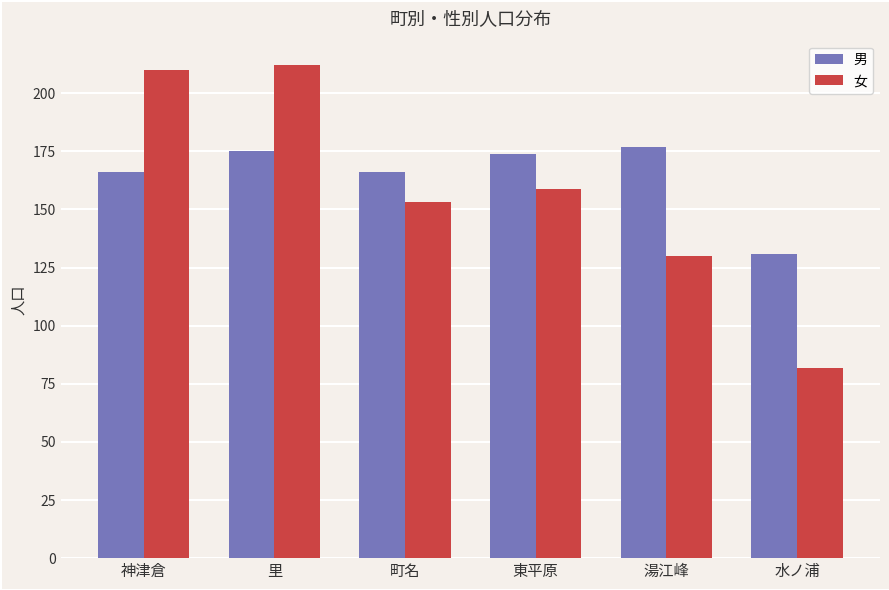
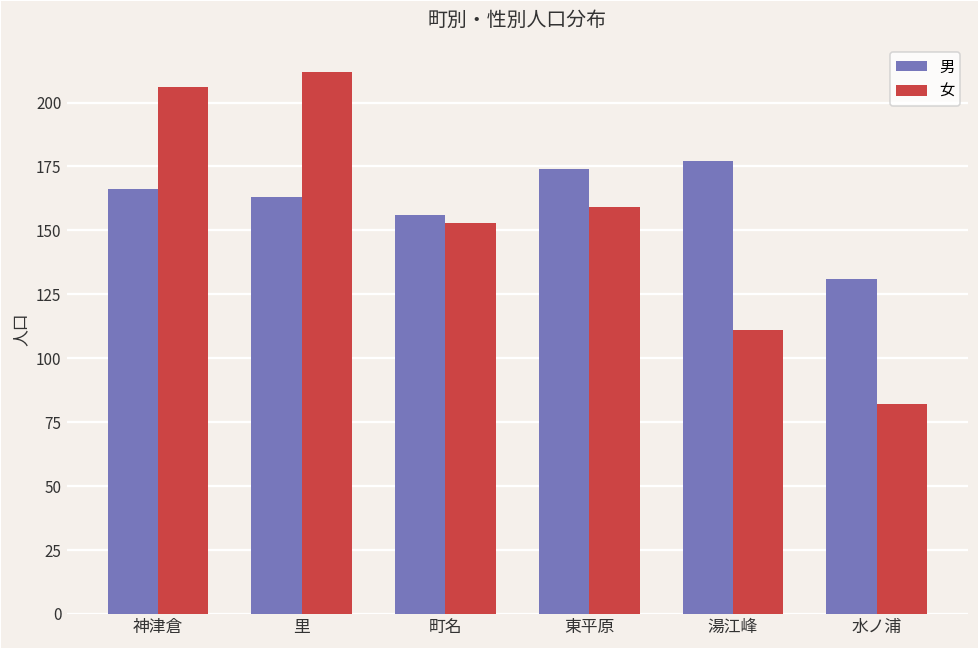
女, 神津倉: 210 -> 206
男, 里: 175 -> 163
男, 町名: 166 -> 156
女, 湯江峰: 130 -> 111
